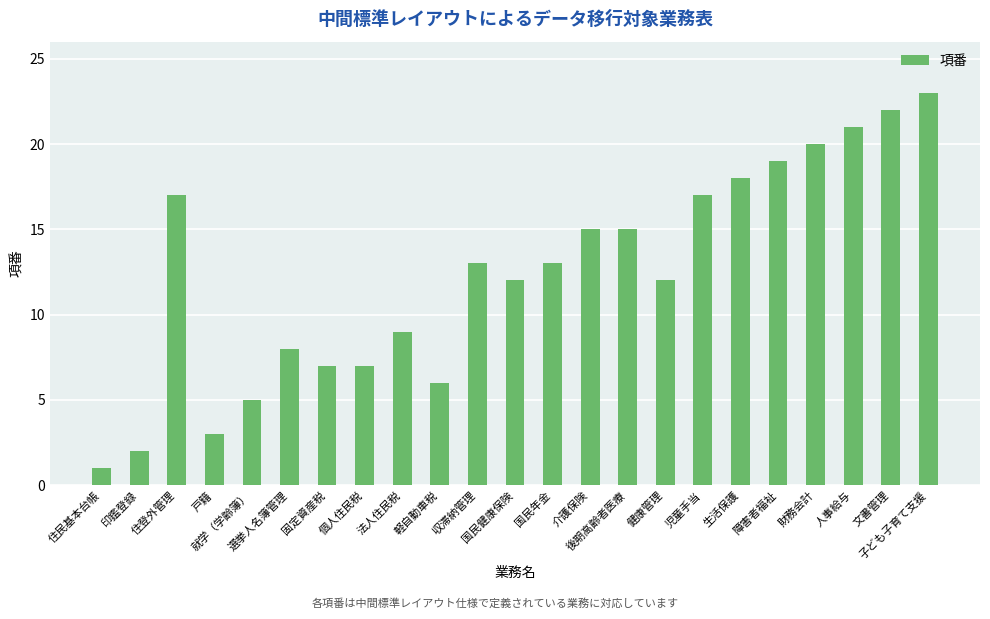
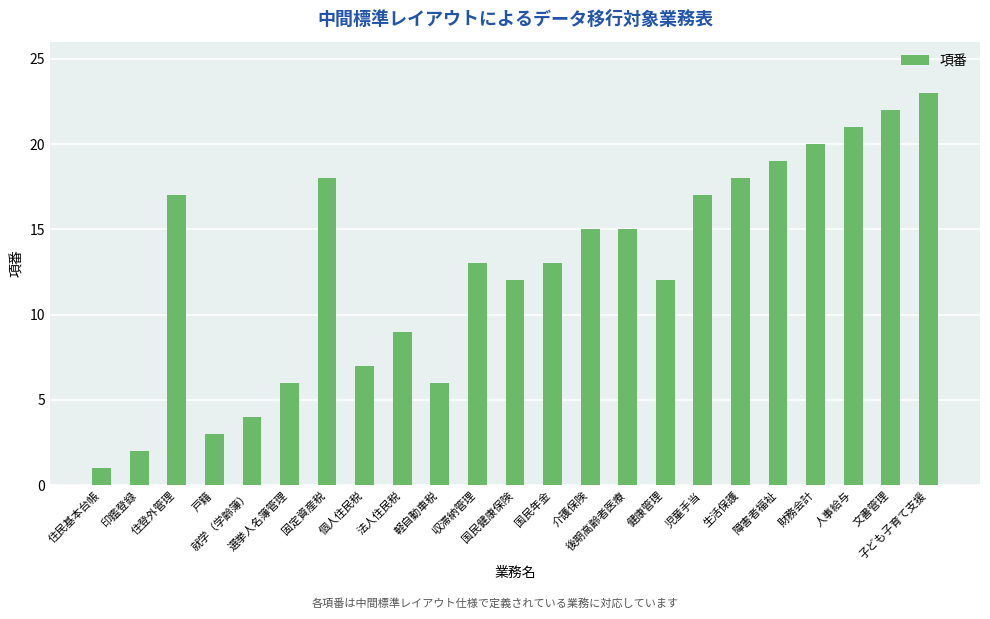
就学（学齢簿）: 5 -> 4
選挙人名簿管理: 8 -> 6
固定資産税: 7 -> 18
